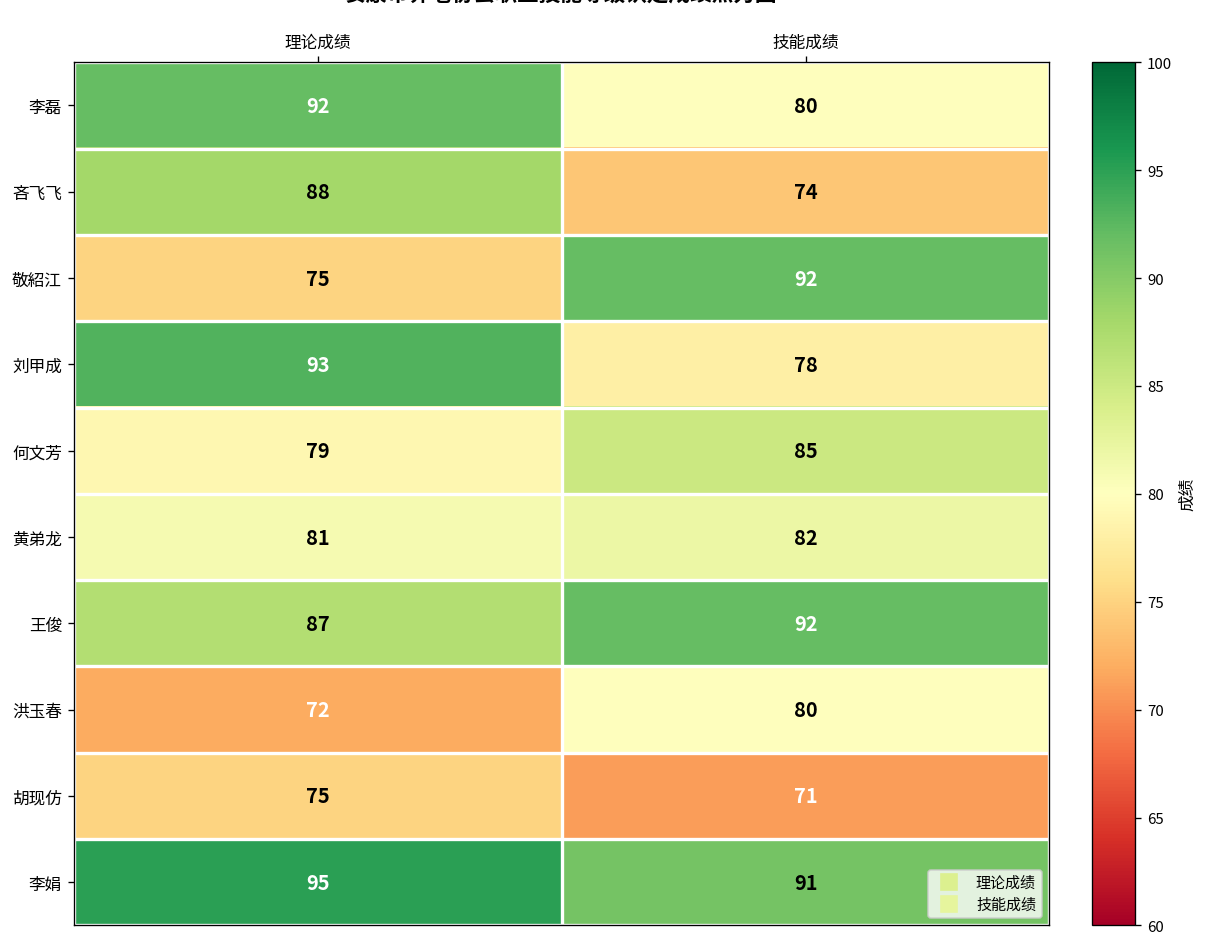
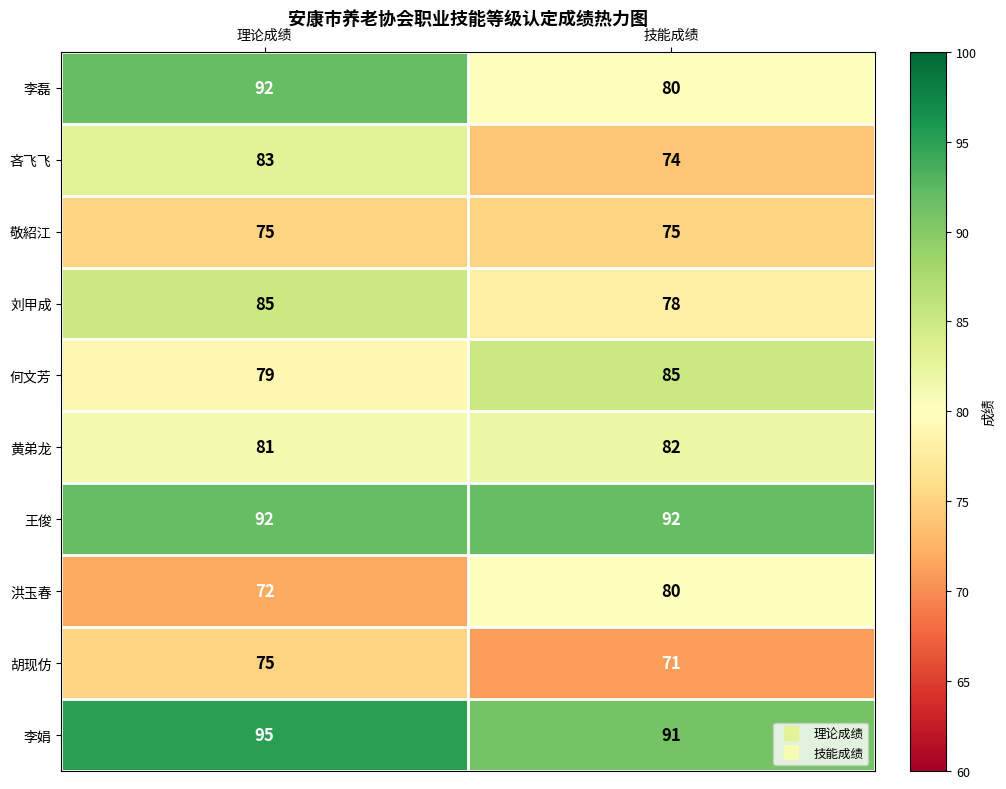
吝飞飞, 理论成绩: 88 -> 83
敬紹江, 技能成绩: 92 -> 75
刘甲成, 理论成绩: 93 -> 85
王俊, 理论成绩: 87 -> 92
